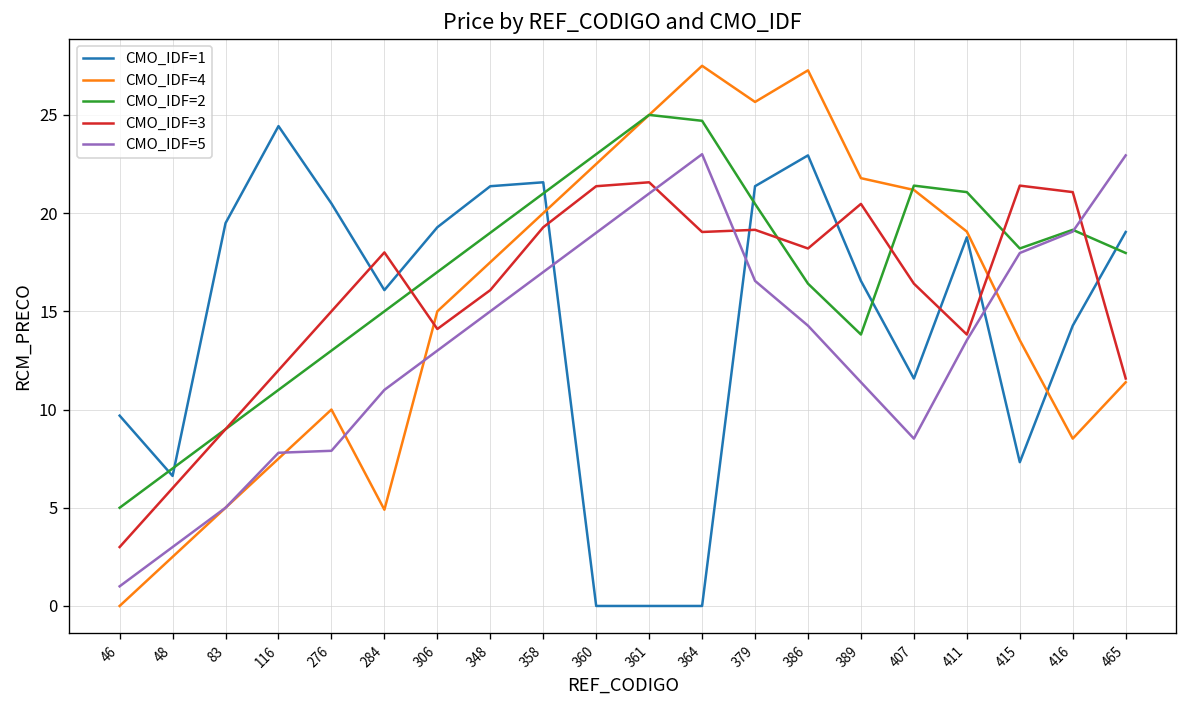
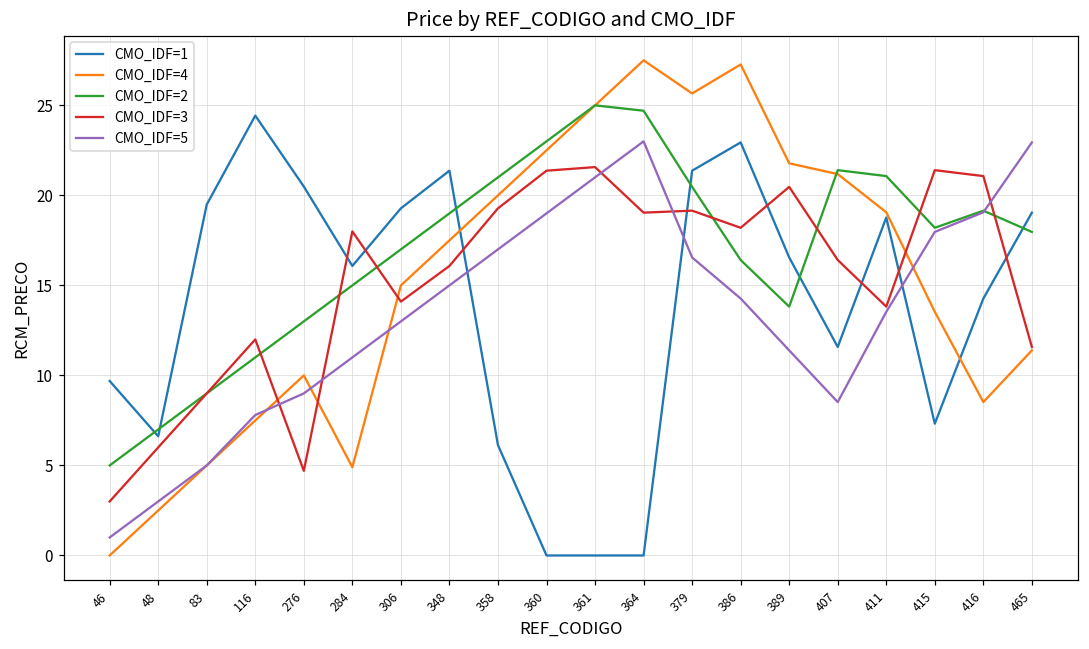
CMO_IDF=3, 276: 15.0 -> 4.7
CMO_IDF=5, 276: 7.9 -> 9.0
CMO_IDF=1, 358: 21.6 -> 6.1
